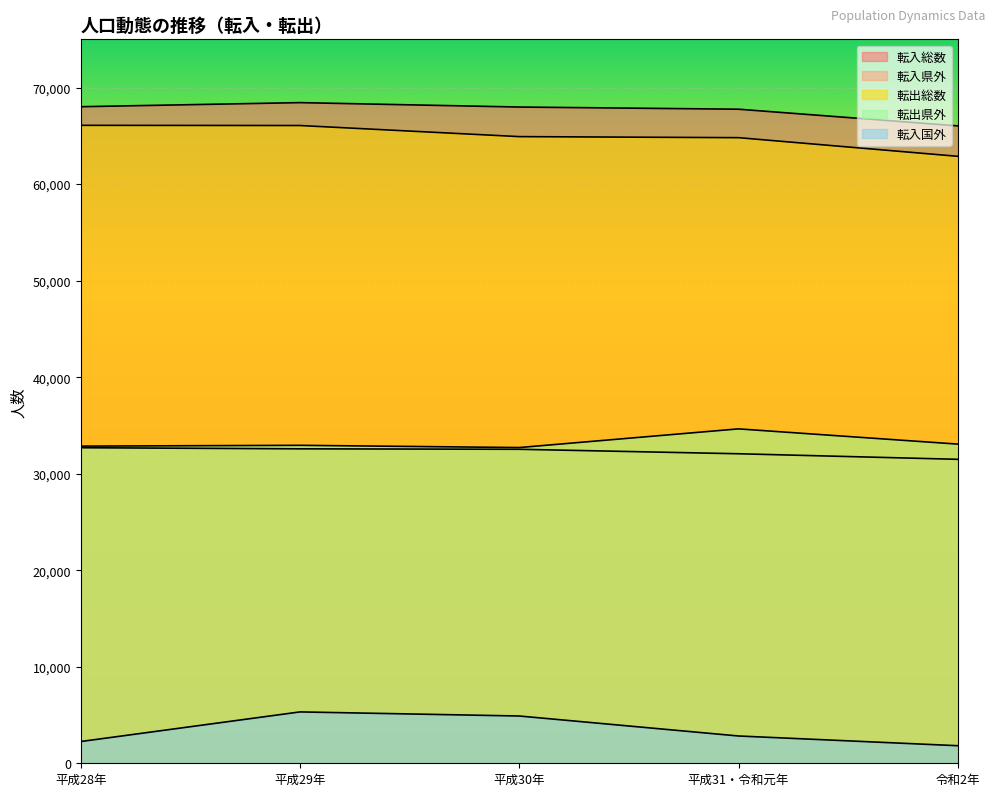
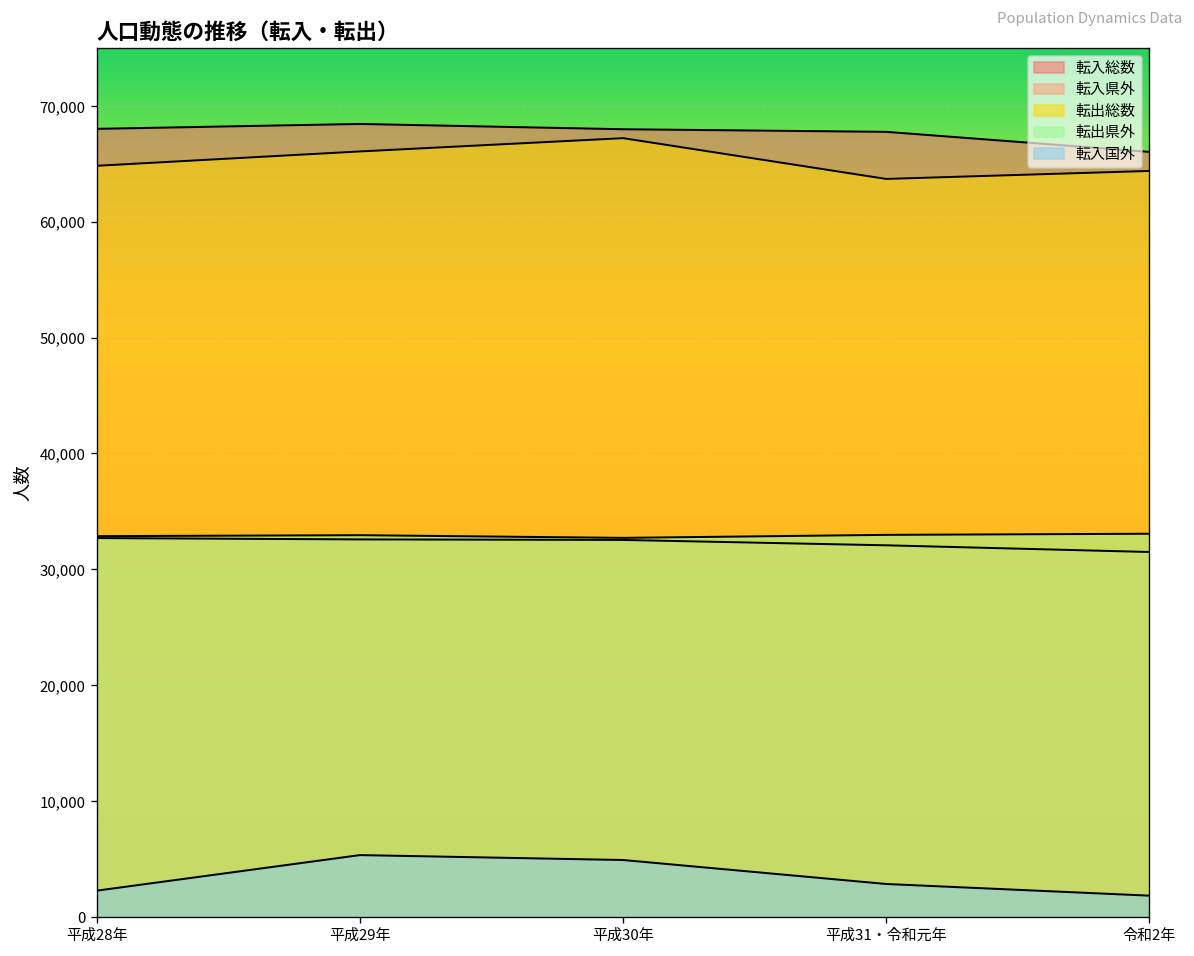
転出総数, 平成28年: 66,000 -> 65,000
転出総数, 平成30年: 65,000 -> 67,000
転出総数, 平成31・令和元年: 65,000 -> 64,000
転出県外, 平成31・令和元年: 35,000 -> 33,000
転出総数, 令和2年: 63,000 -> 64,000
